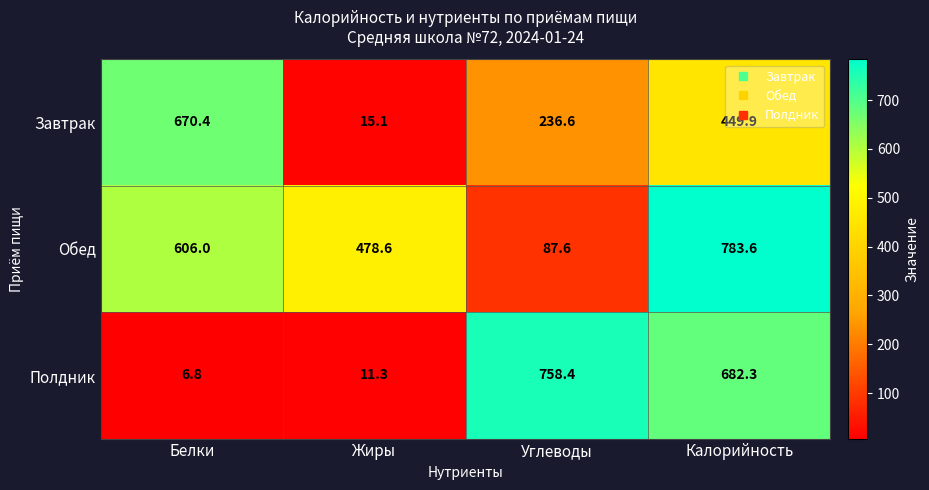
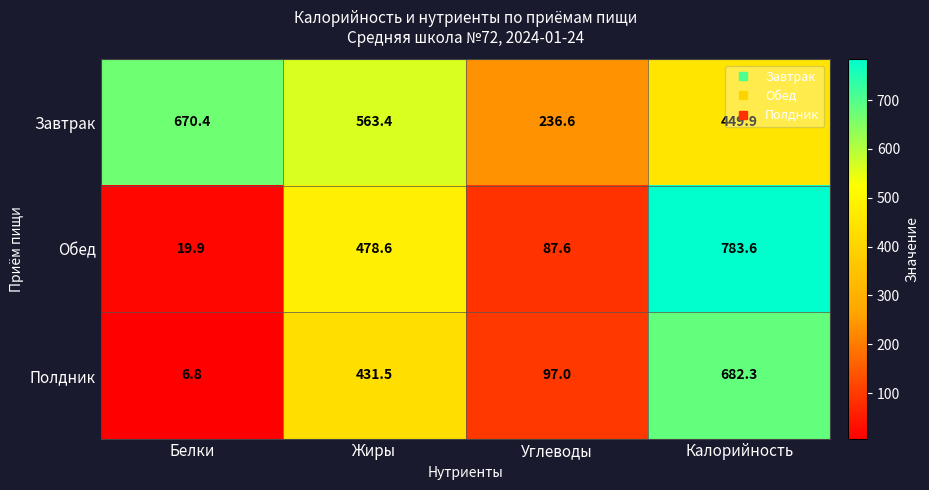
Завтрак, Жиры: 15.1 -> 563.4
Обед, Белки: 606.0 -> 19.9
Полдник, Жиры: 11.3 -> 431.5
Полдник, Углеводы: 758.4 -> 97.0
